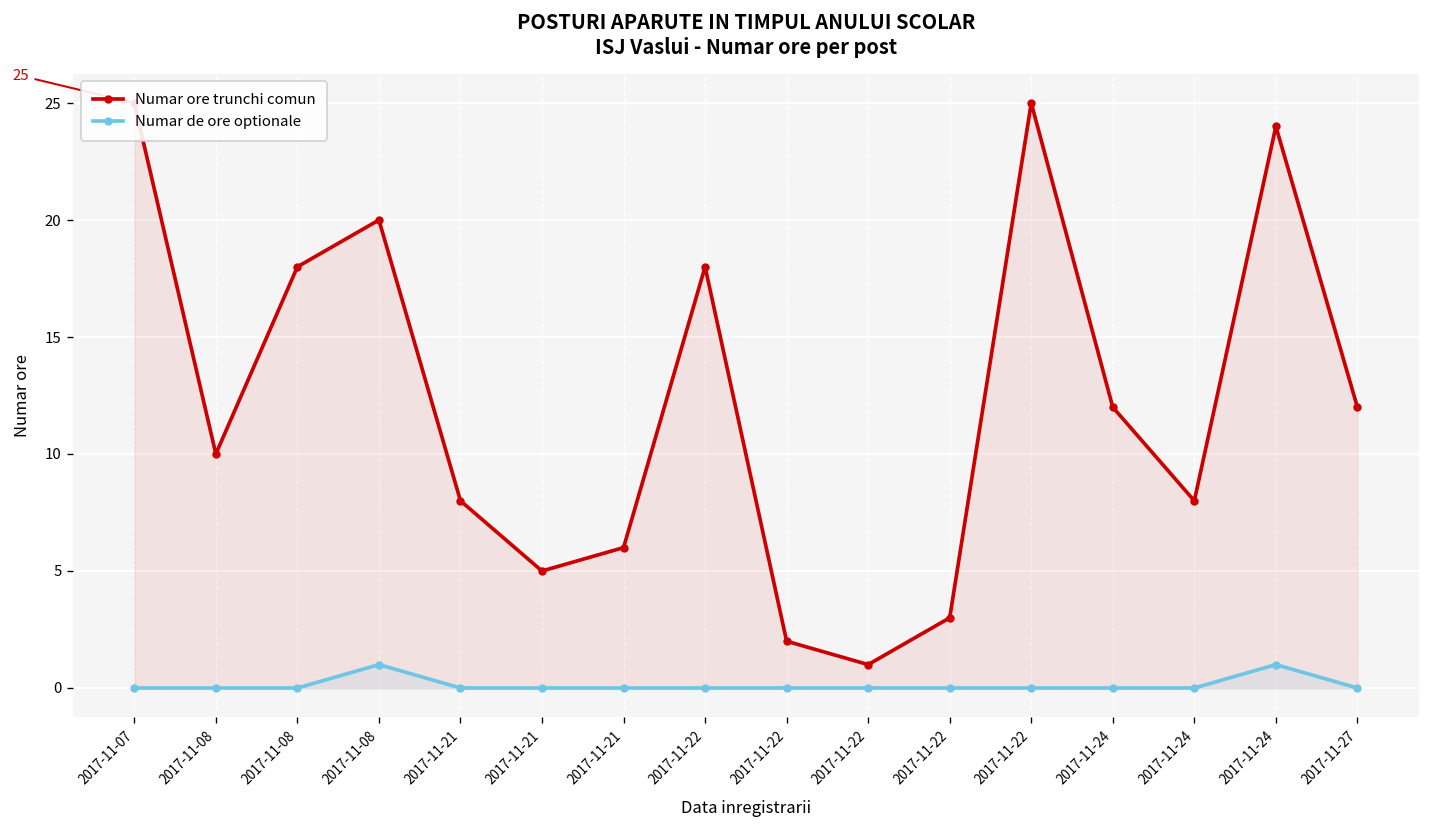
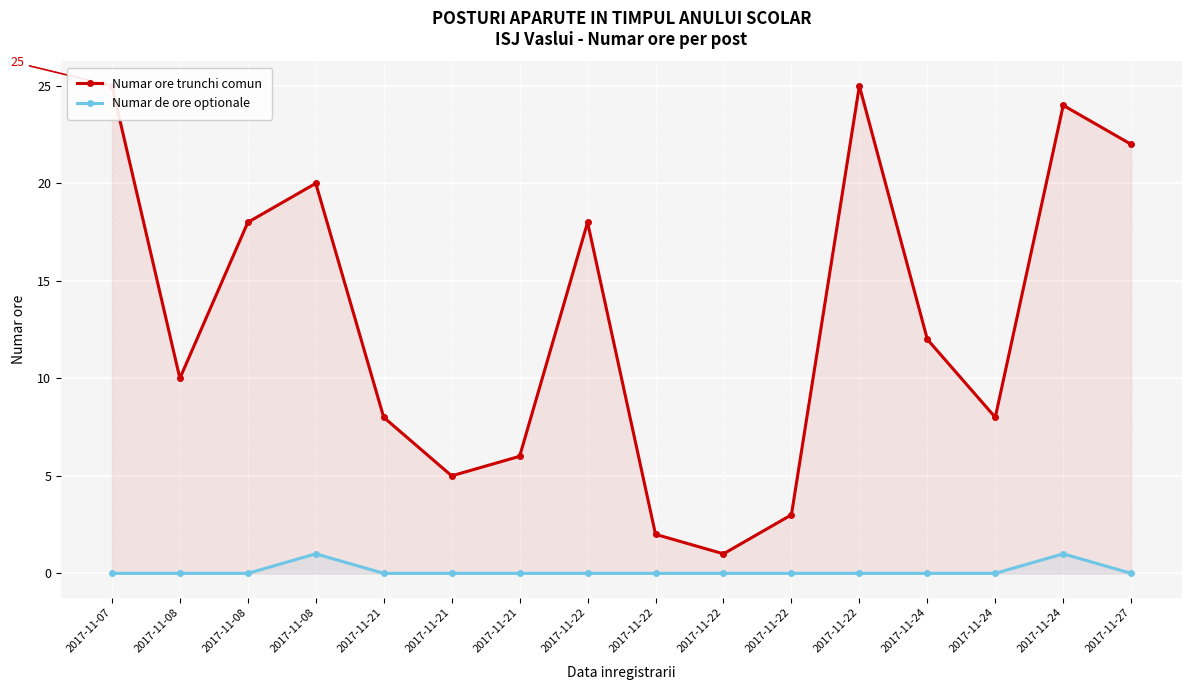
Numar ore trunchi comun, 2017-11-27: 12 -> 22
